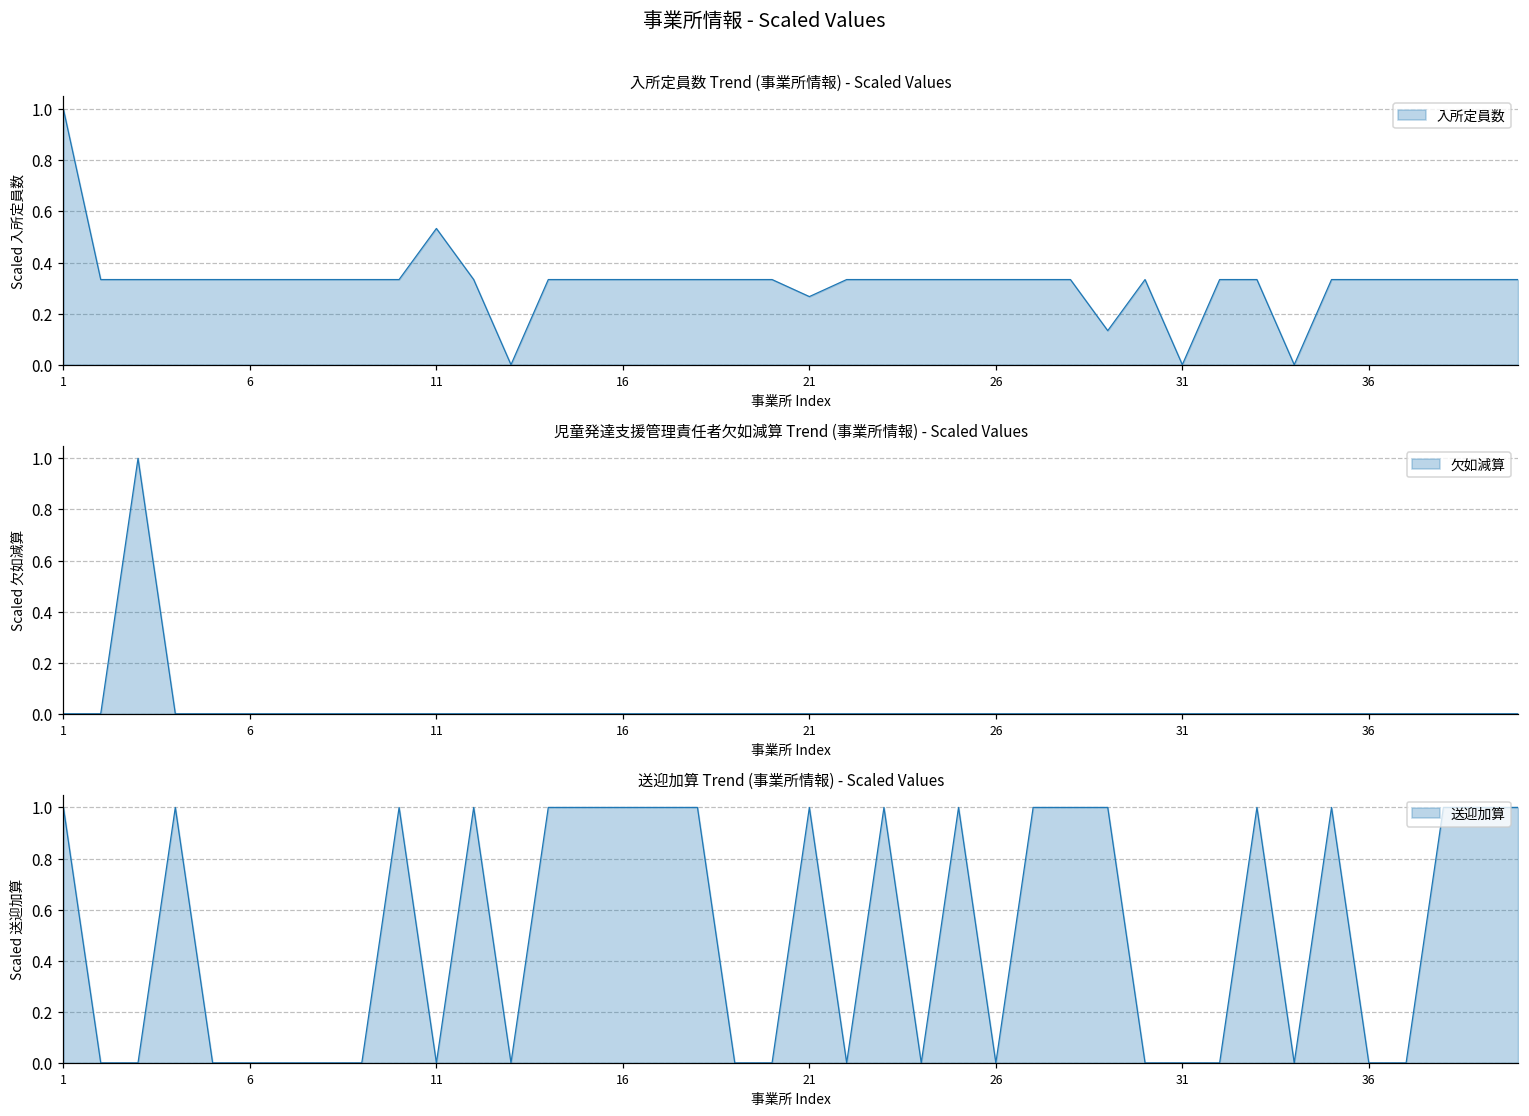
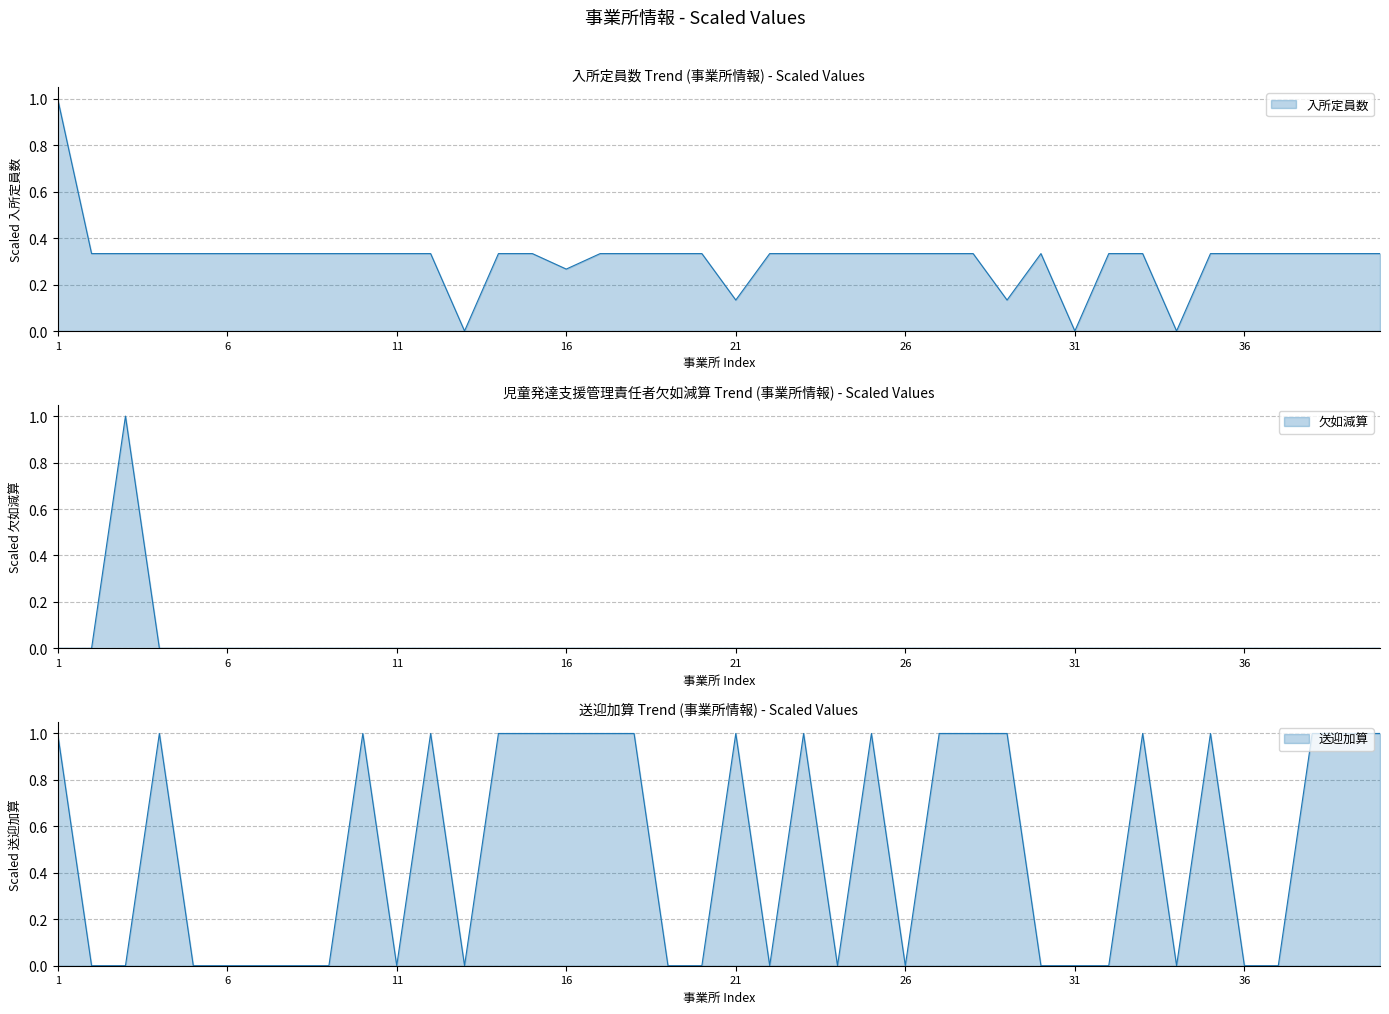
入所定員数 Trend (事業所情報) - Scaled Values, 11: 0.53 -> 0.33
入所定員数 Trend (事業所情報) - Scaled Values, 16: 0.33 -> 0.27
入所定員数 Trend (事業所情報) - Scaled Values, 21: 0.27 -> 0.13
